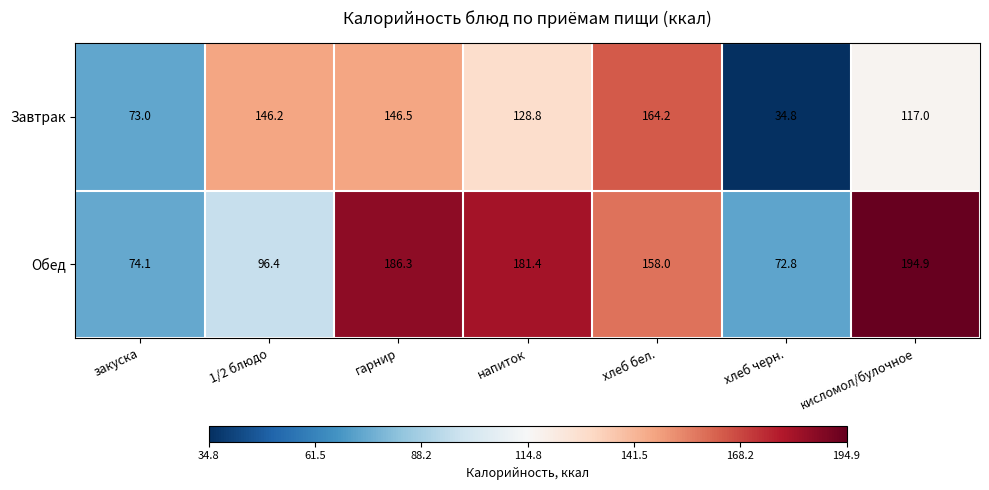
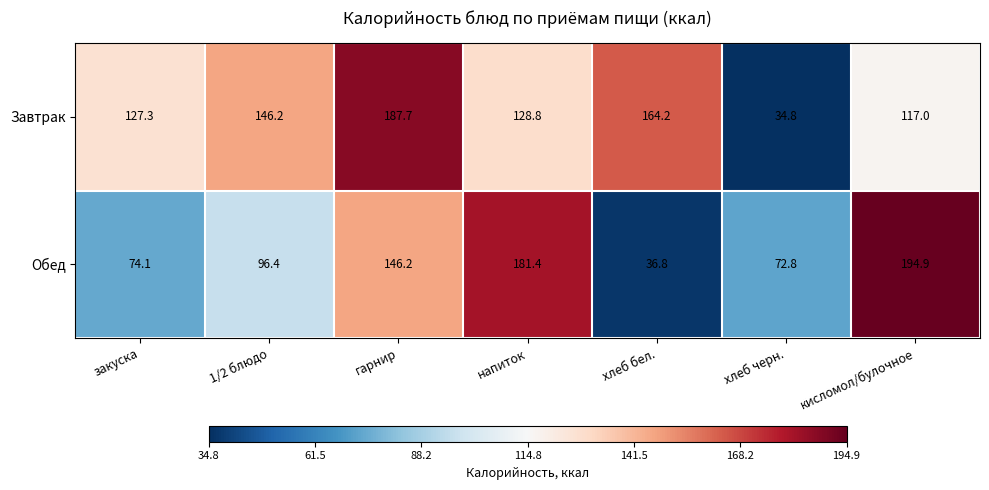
Завтрак, закуска: 73.0 -> 127.3
Завтрак, гарнир: 146.5 -> 187.7
Обед, гарнир: 186.3 -> 146.2
Обед, хлеб бел.: 158.0 -> 36.8
